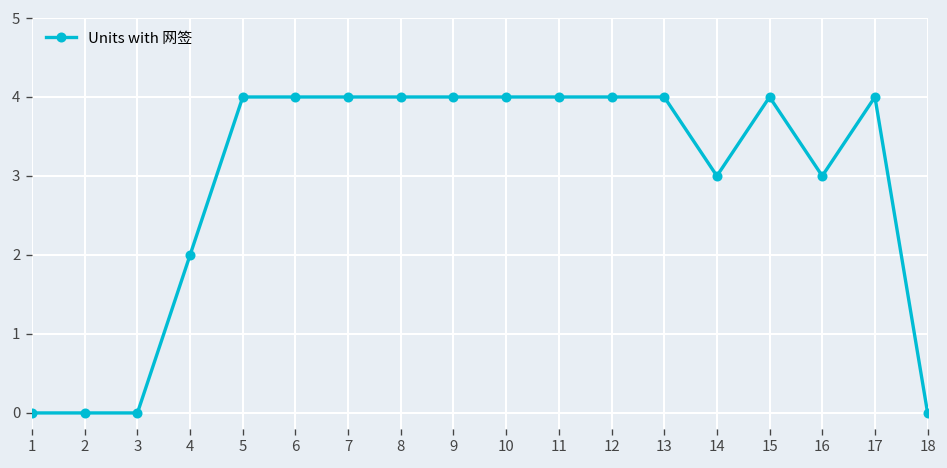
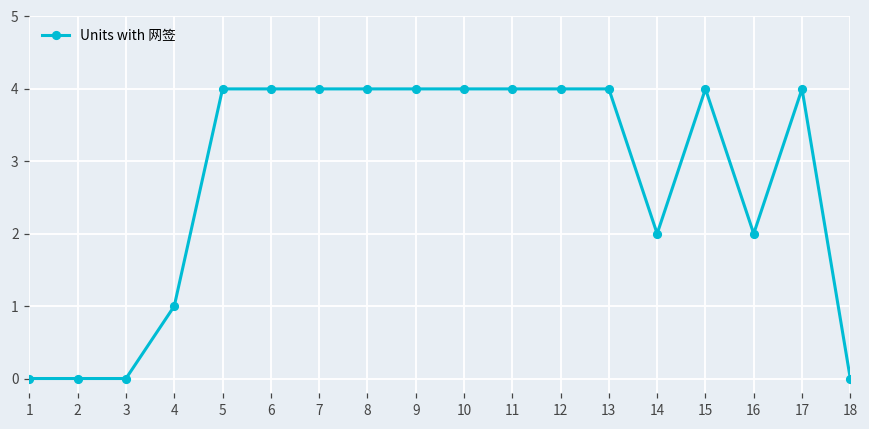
4: 2 -> 1
14: 3 -> 2
16: 3 -> 2
